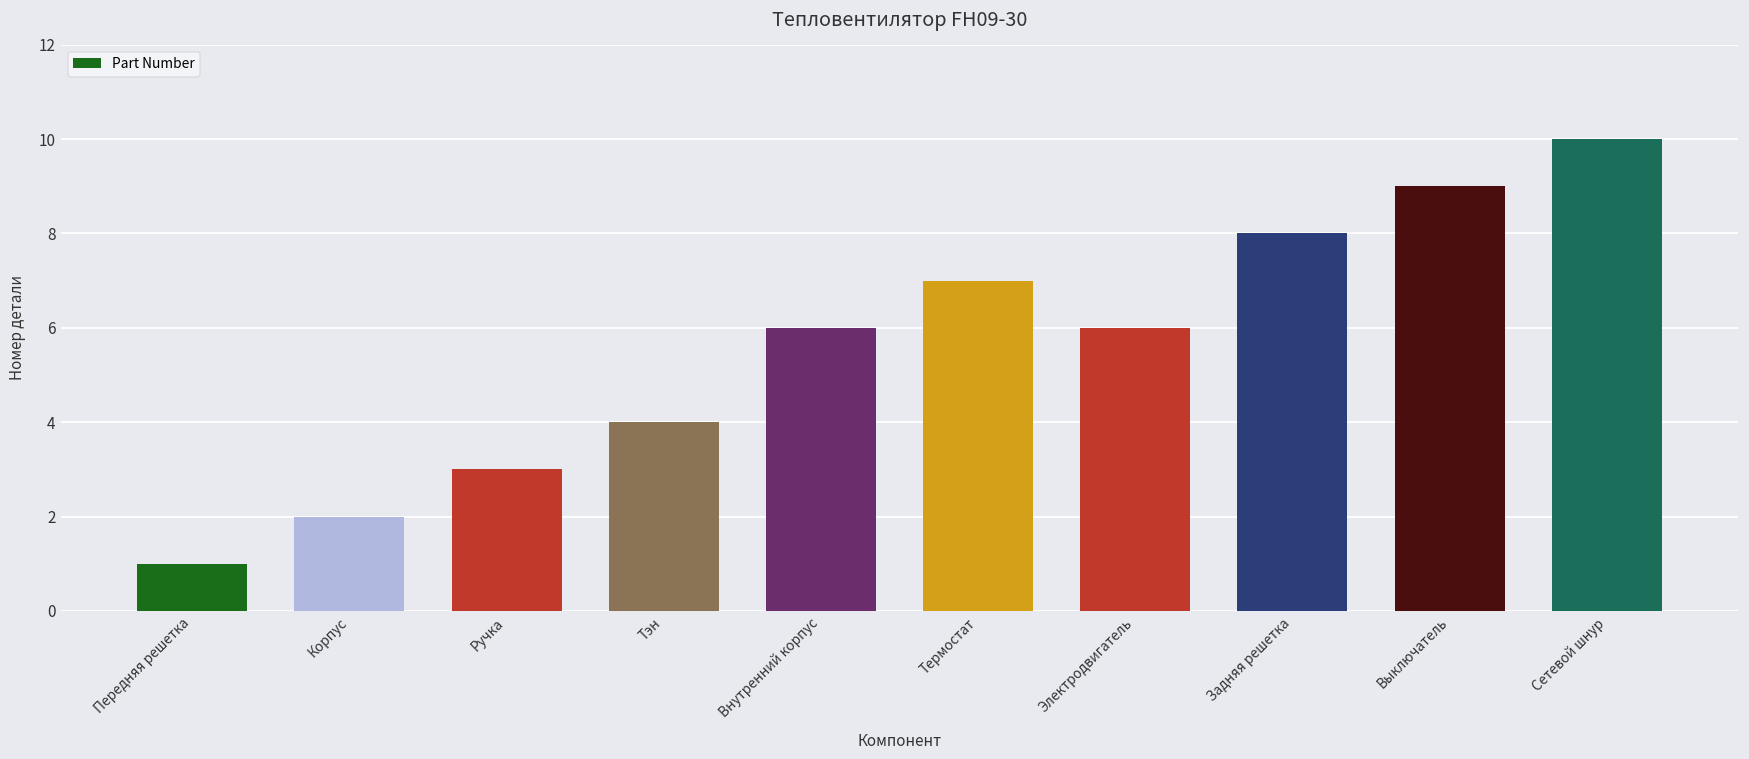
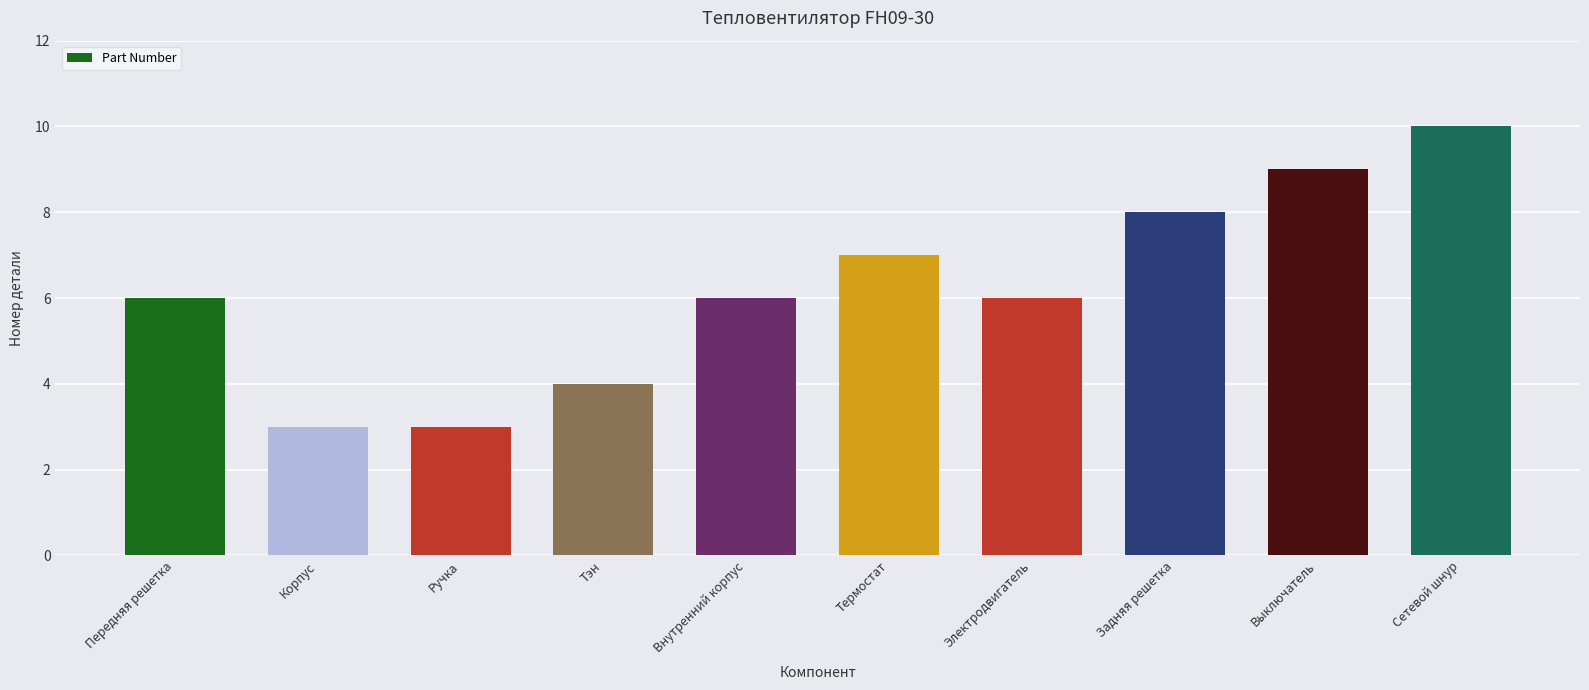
Передняя решетка: 1 -> 6
Корпус: 2 -> 3
